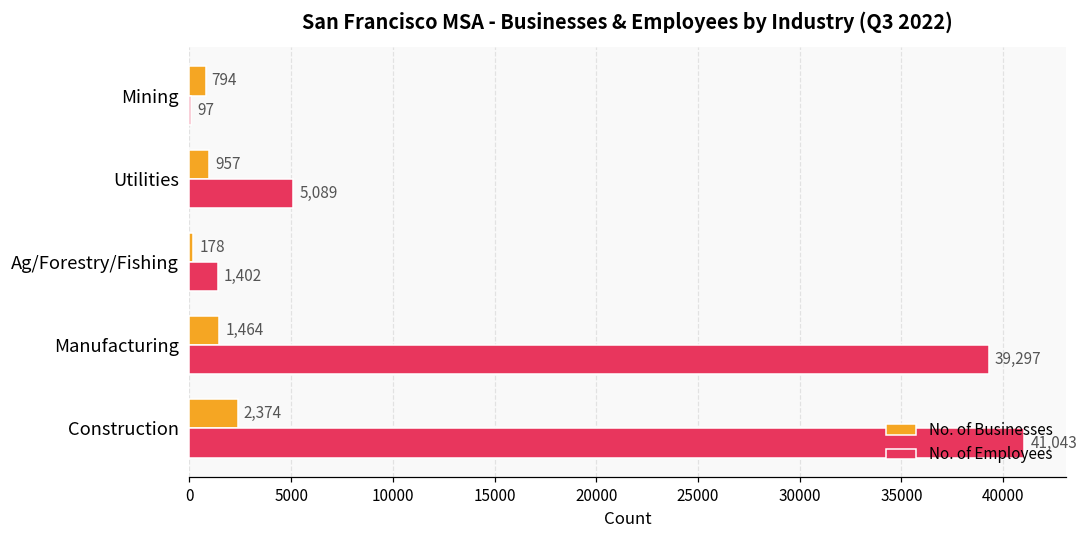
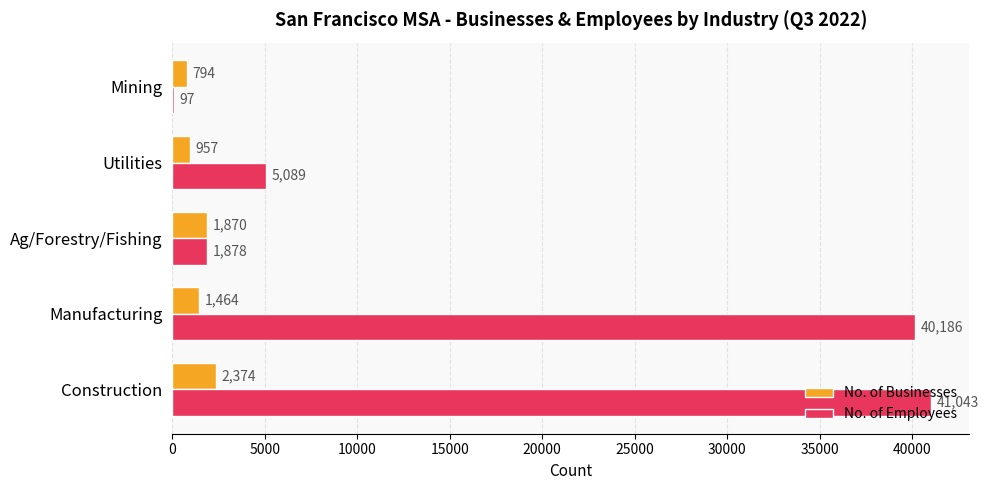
No. of Businesses, Ag/Forestry/Fishing: 178 -> 1,870
No. of Employees, Ag/Forestry/Fishing: 1,402 -> 1,878
No. of Employees, Manufacturing: 39,297 -> 40,186
